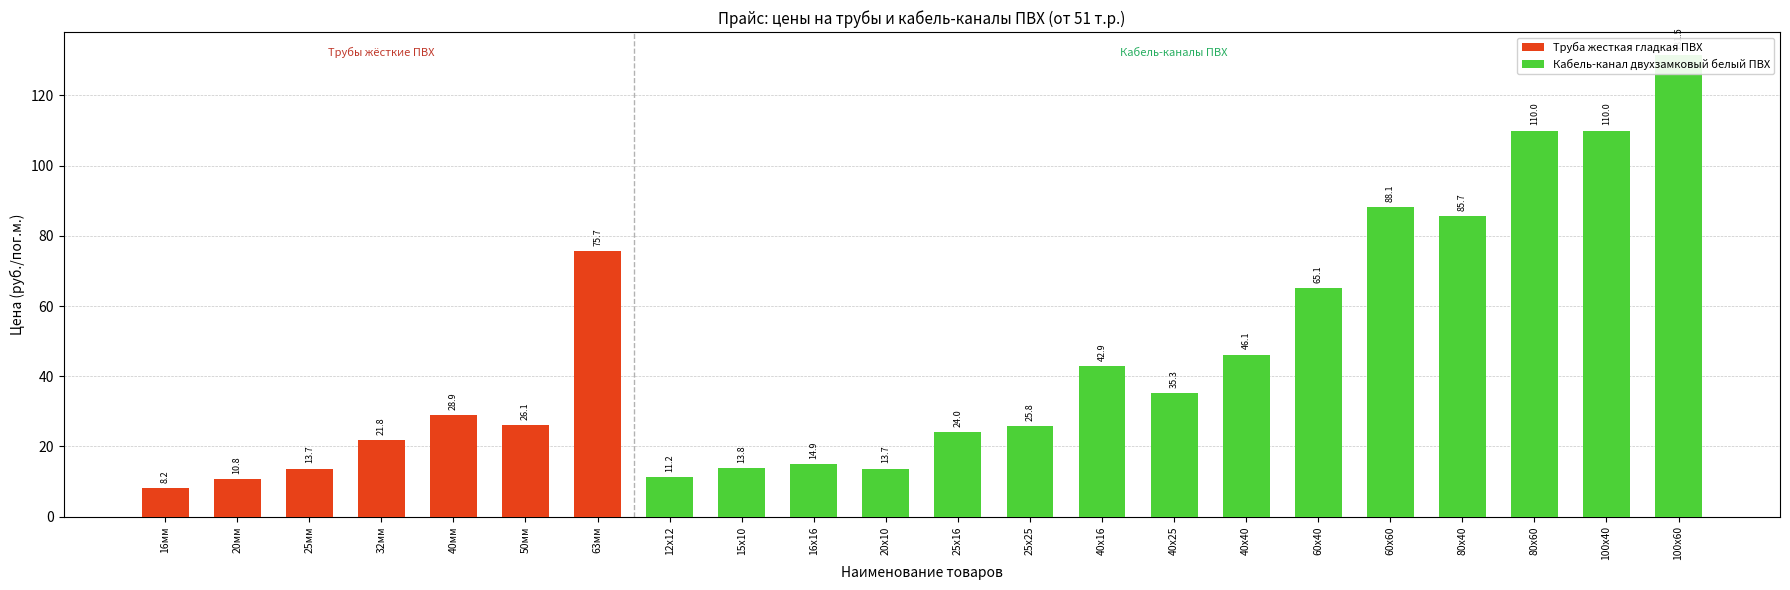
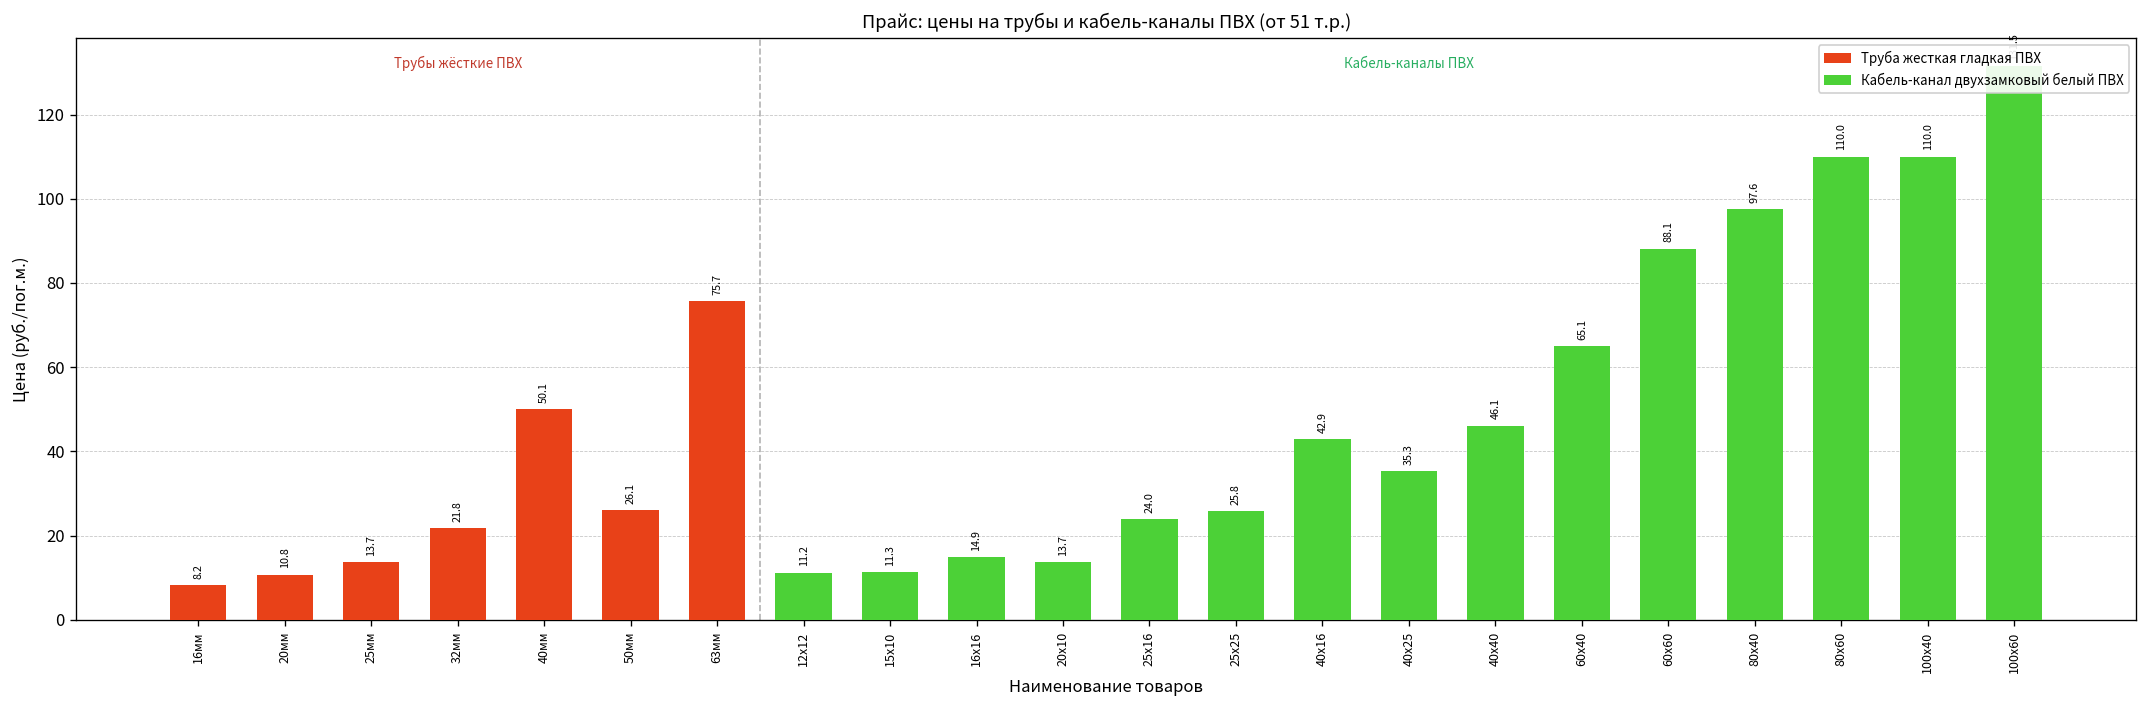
Труба жесткая гладкая ПВХ, 40мм: 28.9 -> 50.1
Кабель-канал двухзамковый белый ПВХ, 15х10: 13.8 -> 11.3
Кабель-канал двухзамковый белый ПВХ, 80х40: 85.7 -> 97.6
